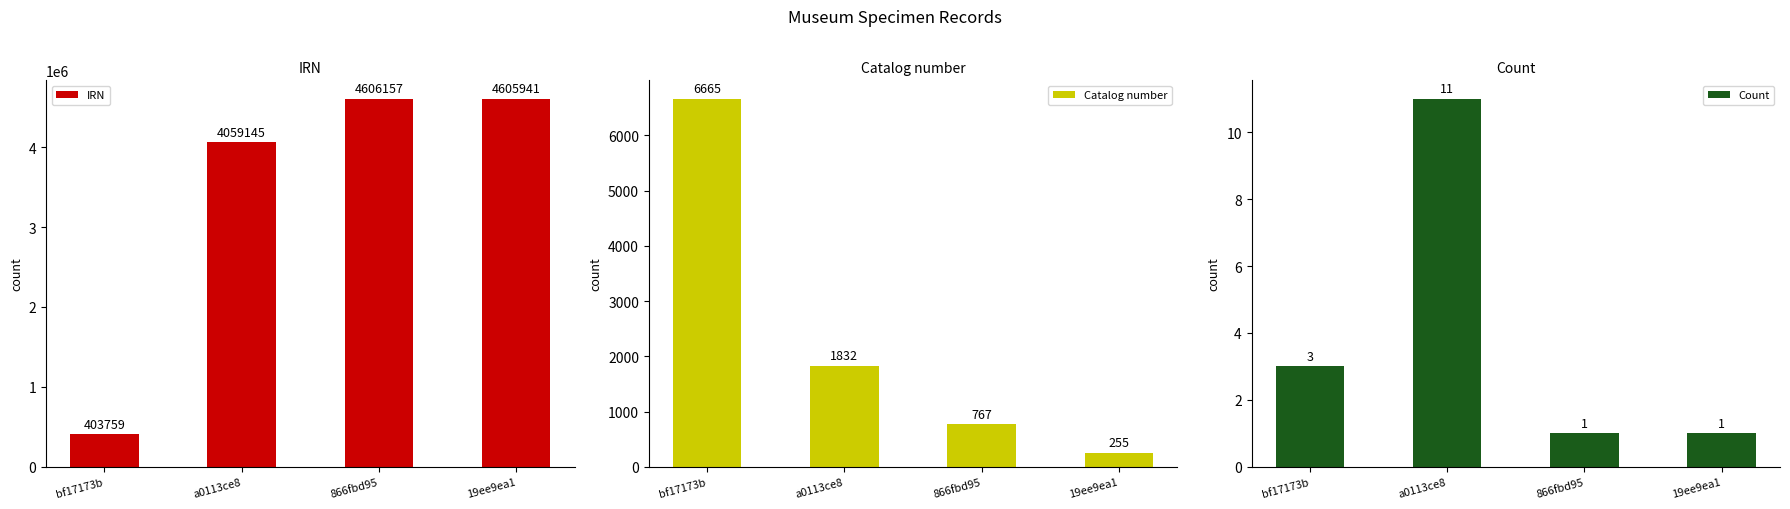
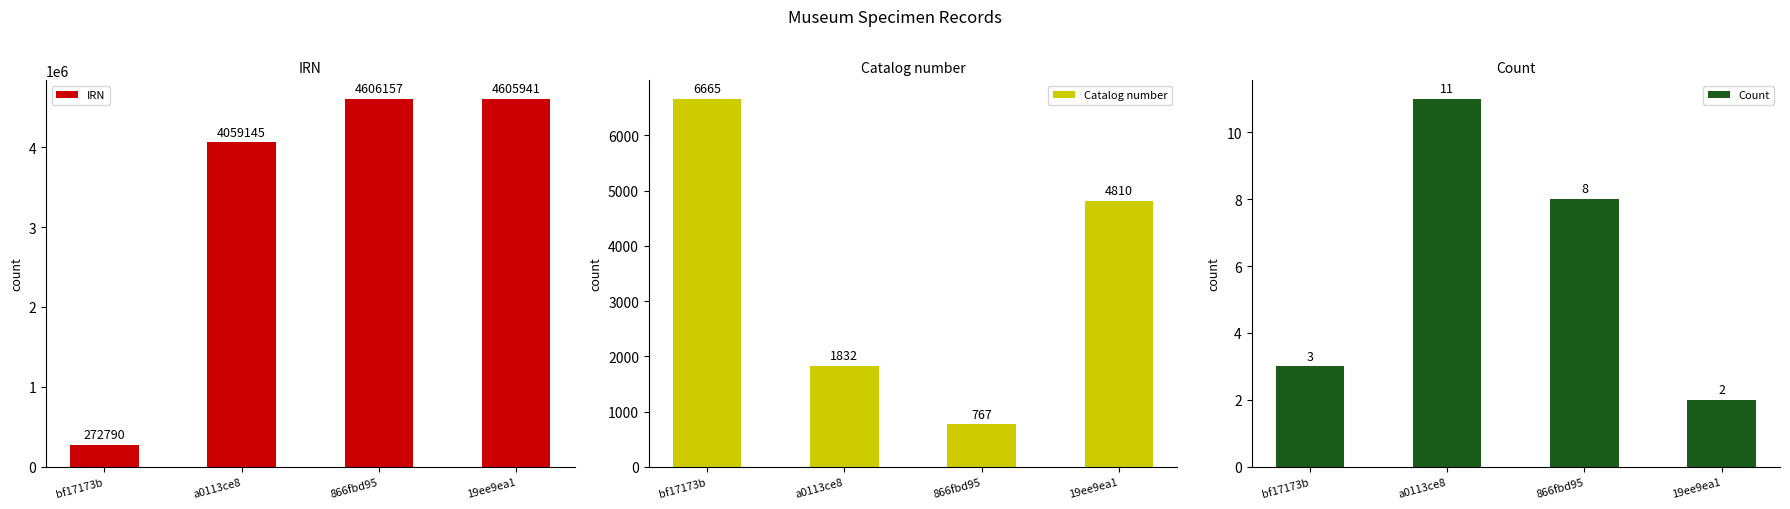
IRN, bf17173b: 403759 -> 272790
Catalog number, 19ee9ea1: 255 -> 4810
Count, 866fbd95: 1 -> 8
Count, 19ee9ea1: 1 -> 2
